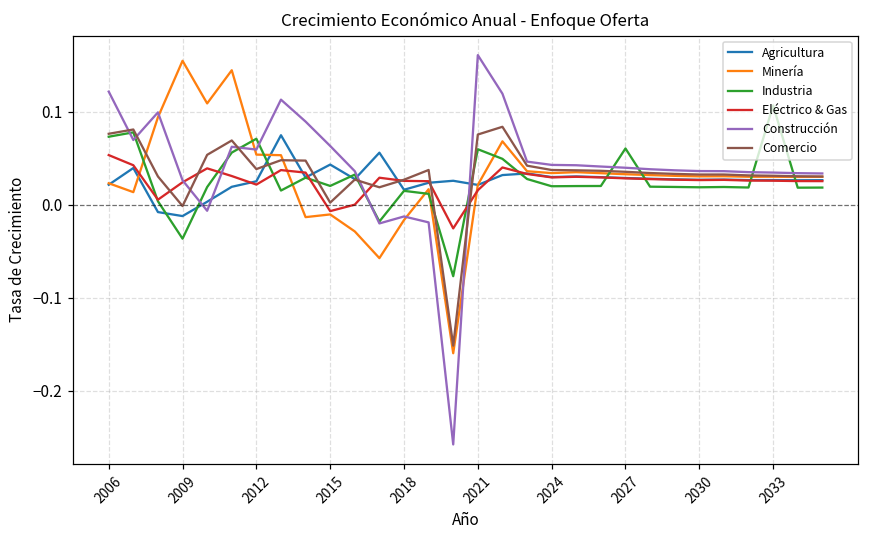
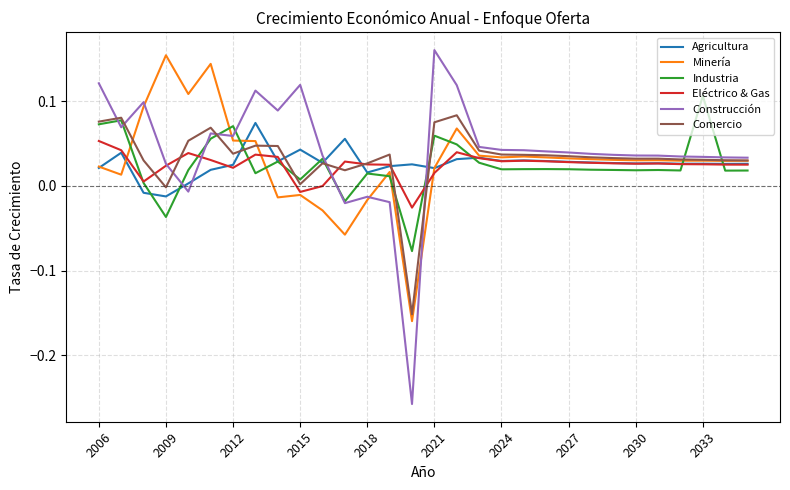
Industria, 2015: 0.02 -> 0.01
Construcción, 2015: 0.06 -> 0.12
Industria, 2027: 0.06 -> 0.02
